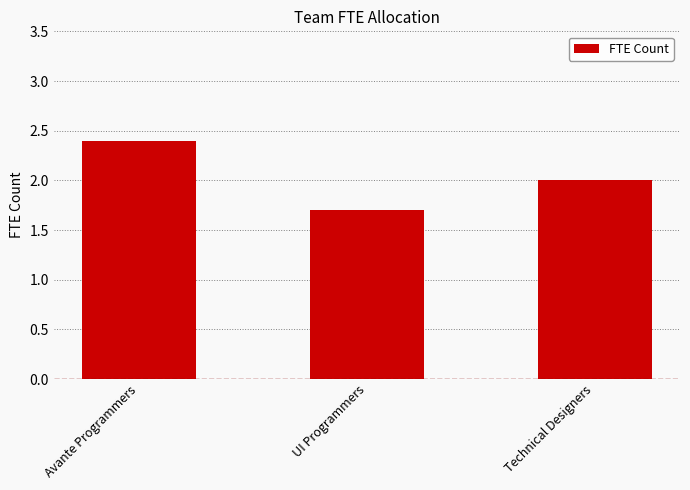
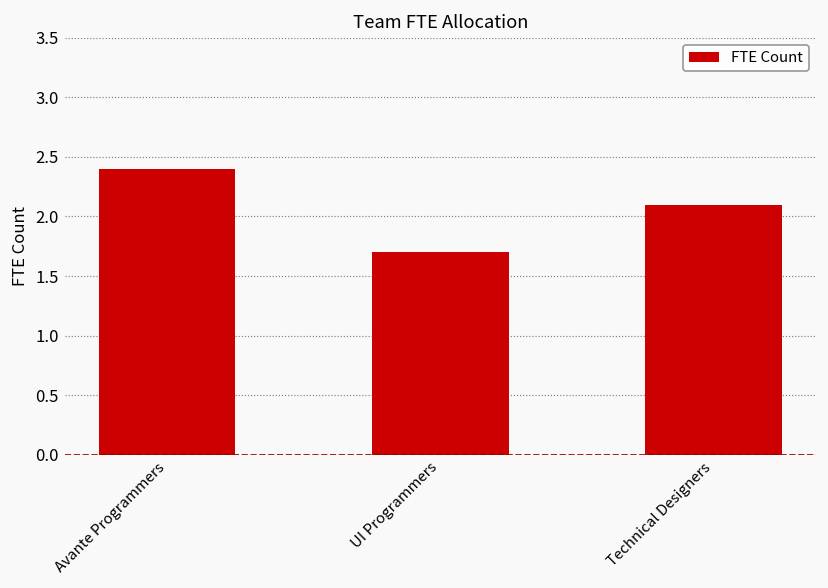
Technical Designers: 2.0 -> 2.1
